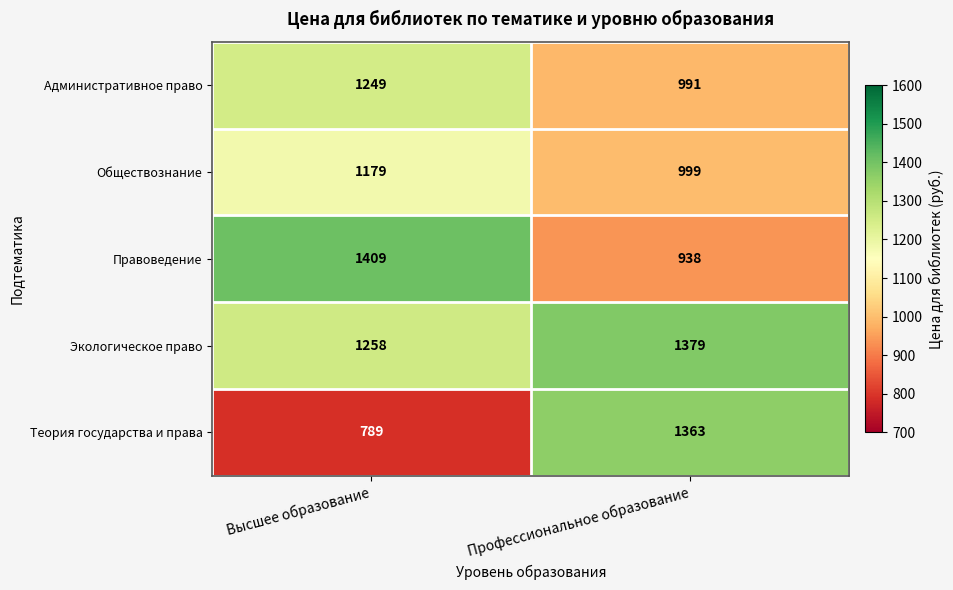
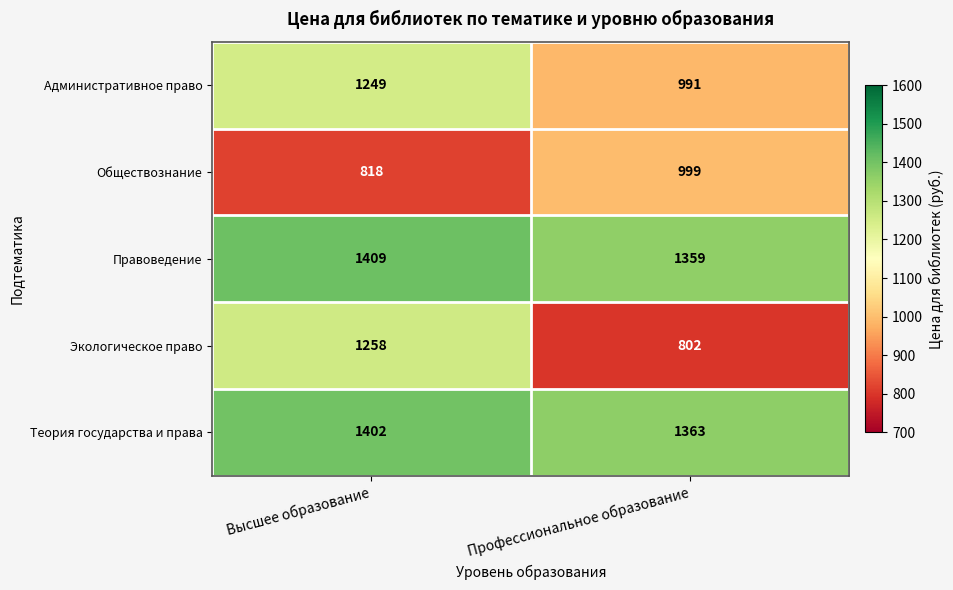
Обществознание, Высшее образование: 1179 -> 818
Правоведение, Профессиональное образование: 938 -> 1359
Экологическое право, Профессиональное образование: 1379 -> 802
Теория государства и права, Высшее образование: 789 -> 1402
